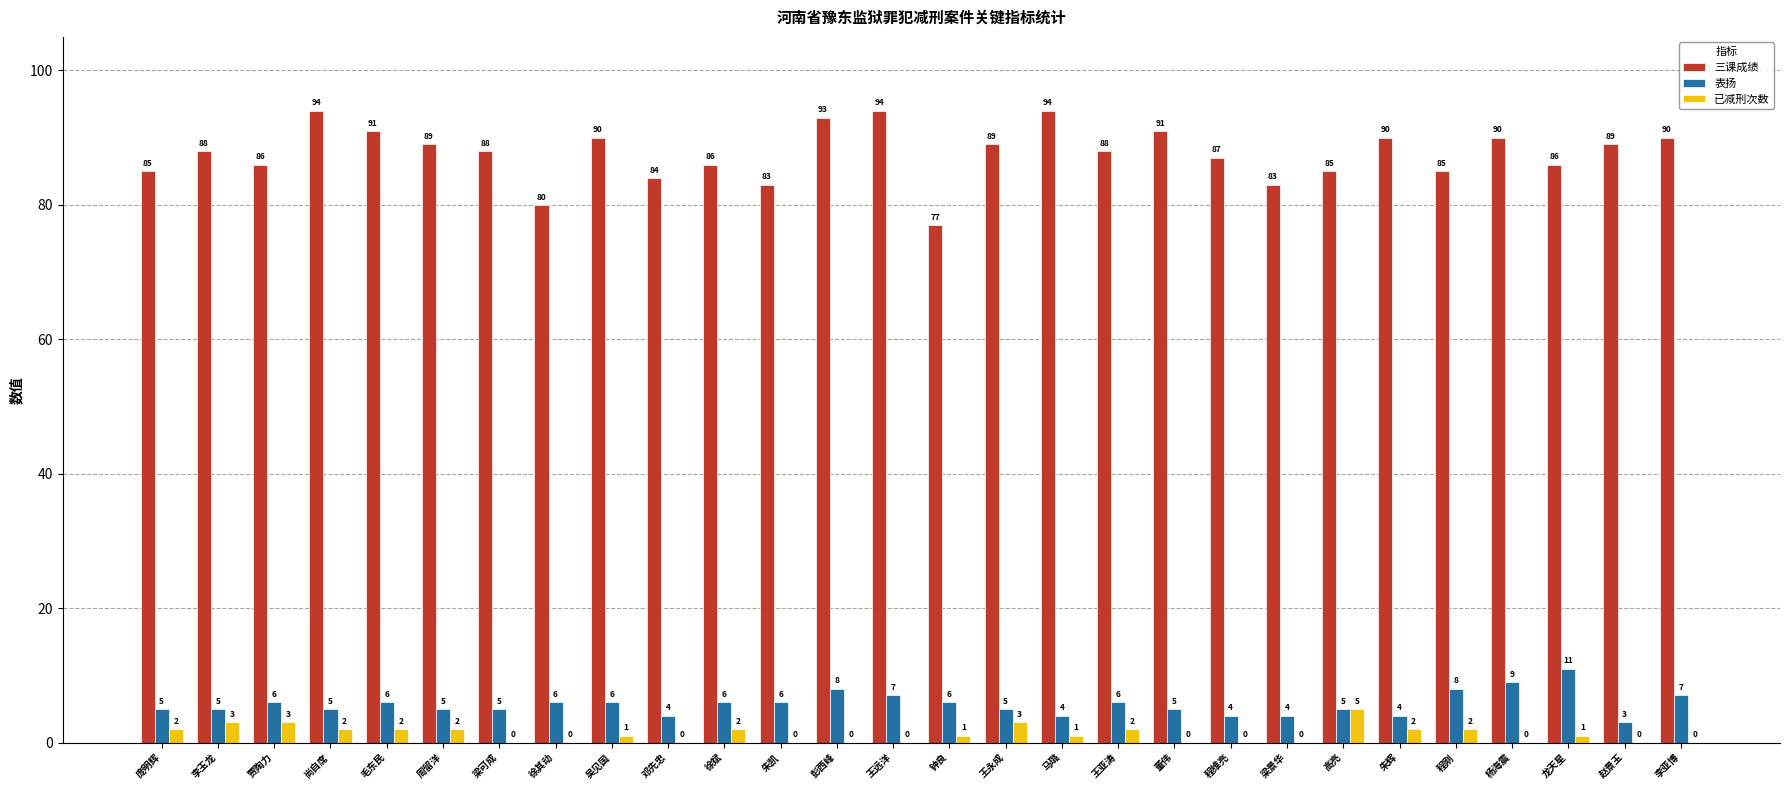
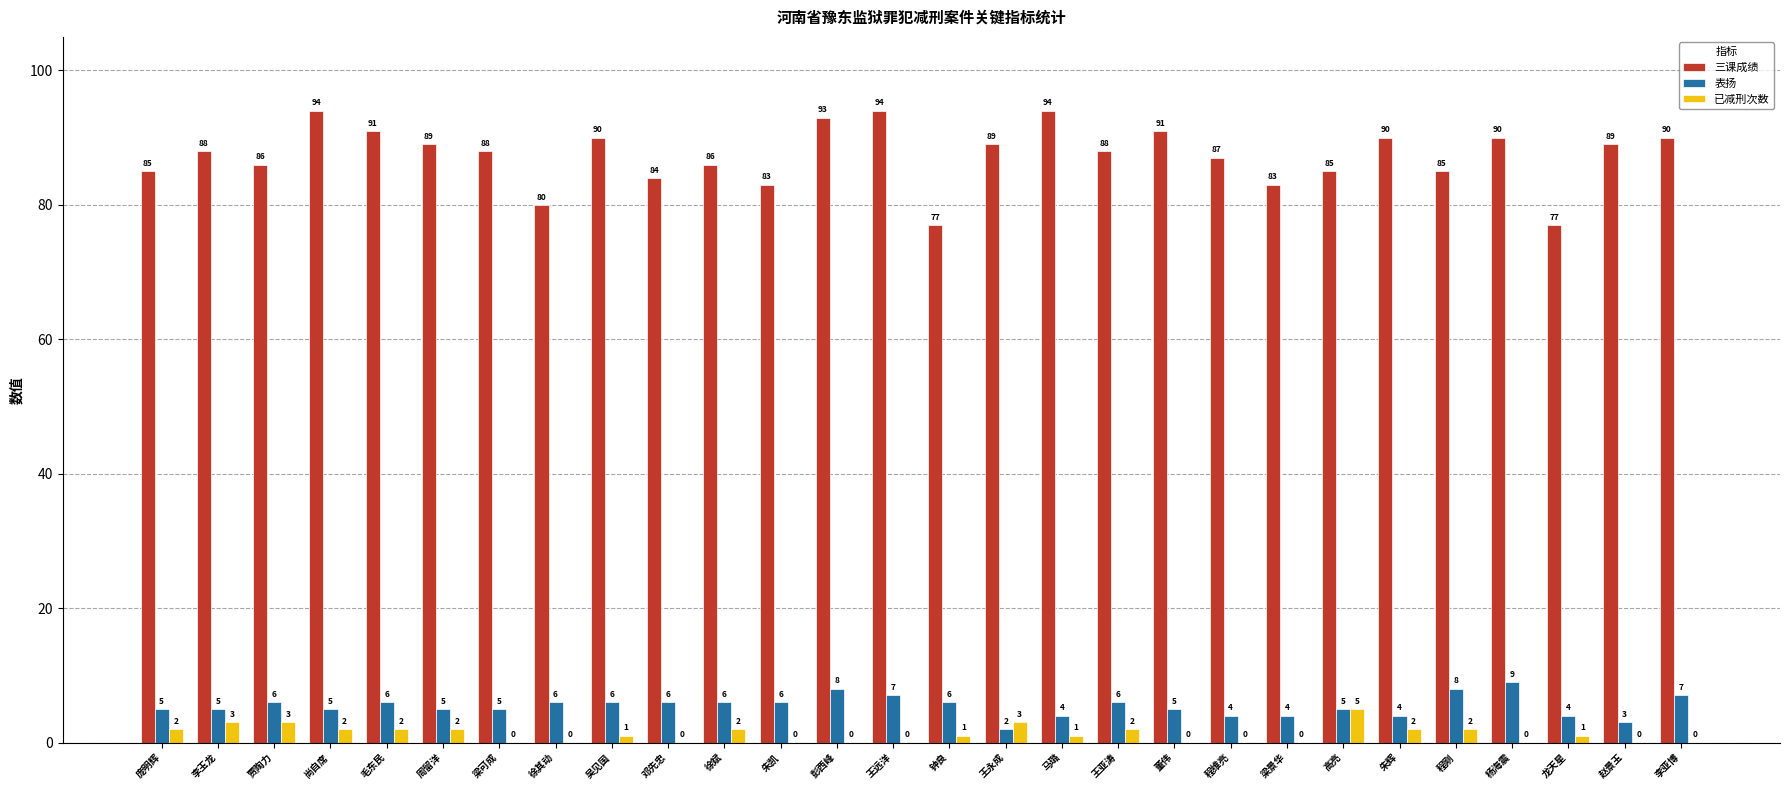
表扬, 邓先忠: 4 -> 6
表扬, 王永成: 5 -> 2
三课成绩, 龙天星: 86 -> 77
表扬, 龙天星: 11 -> 4
